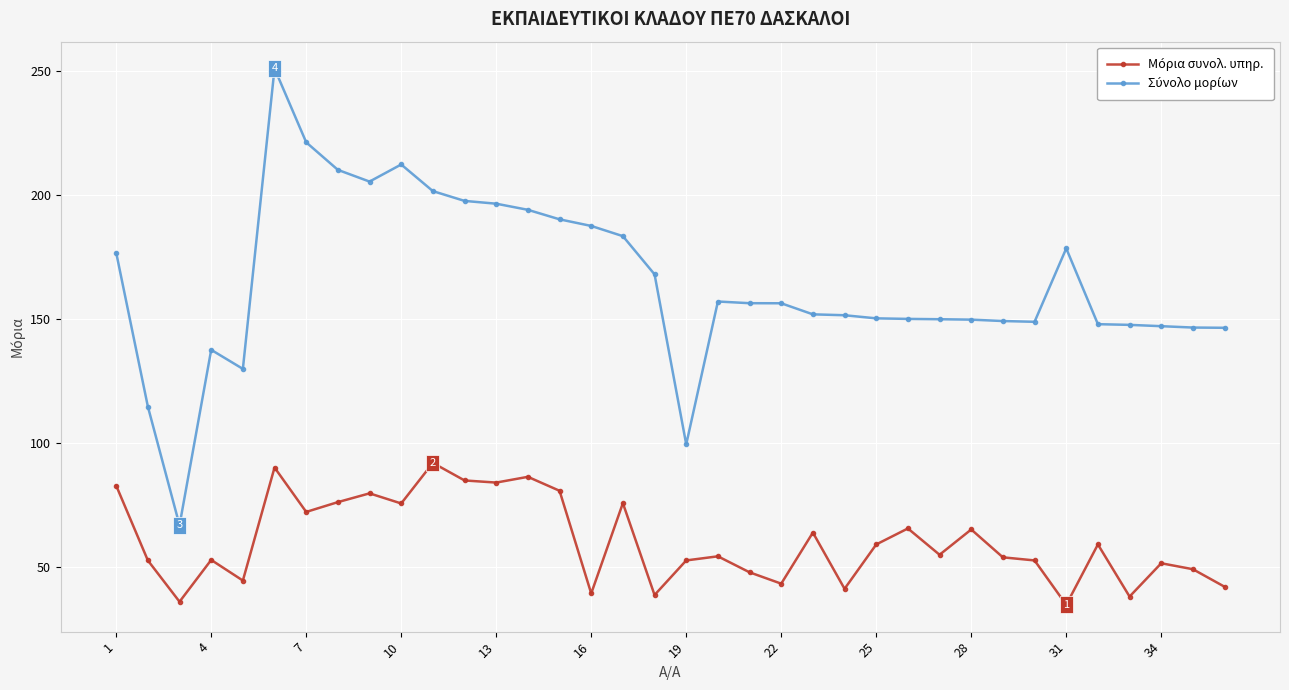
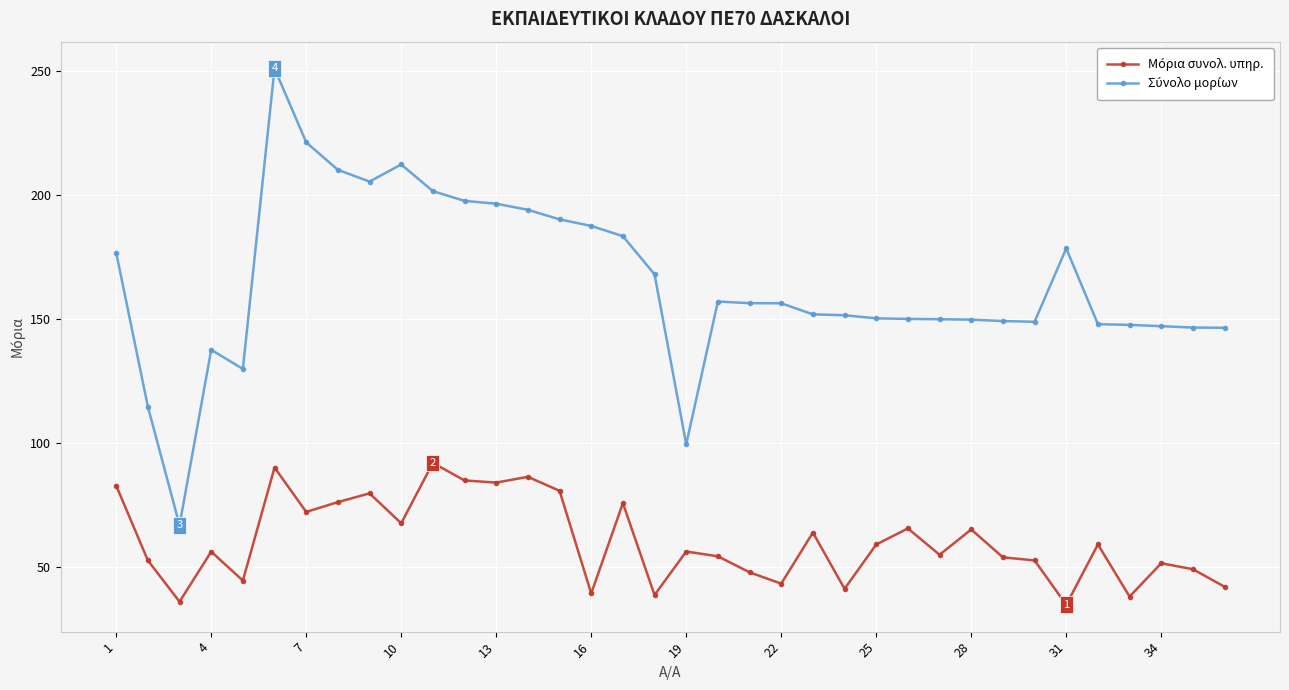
Μόρια συνολ. υπηρ., 4: 53 -> 56
Μόρια συνολ. υπηρ., 10: 76 -> 68
Μόρια συνολ. υπηρ., 19: 53 -> 56
